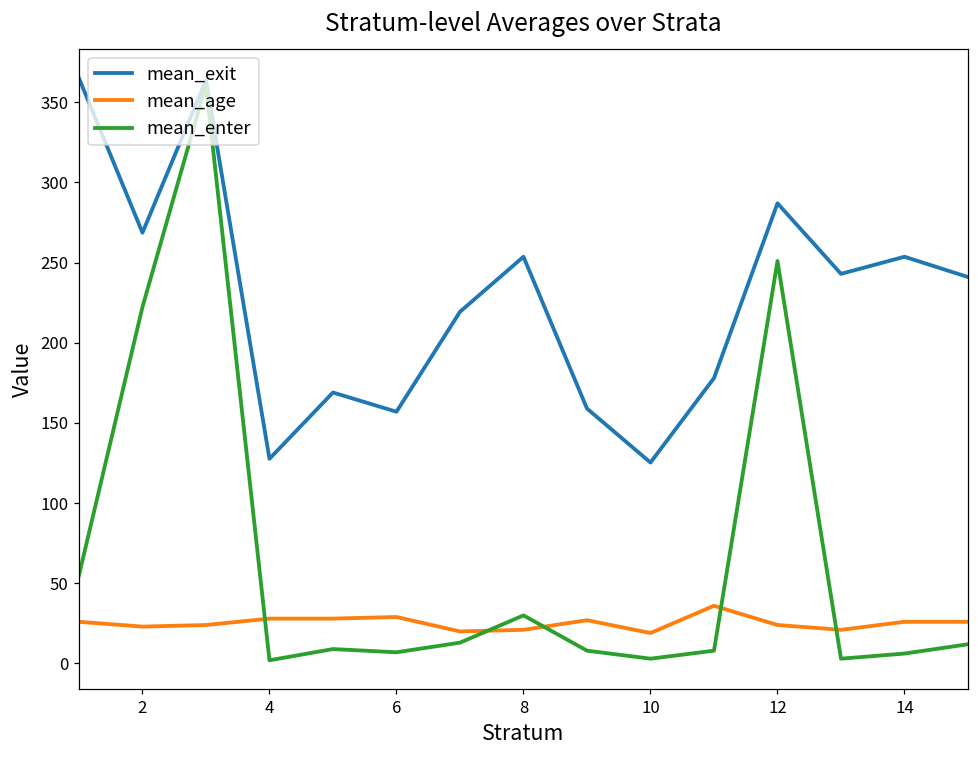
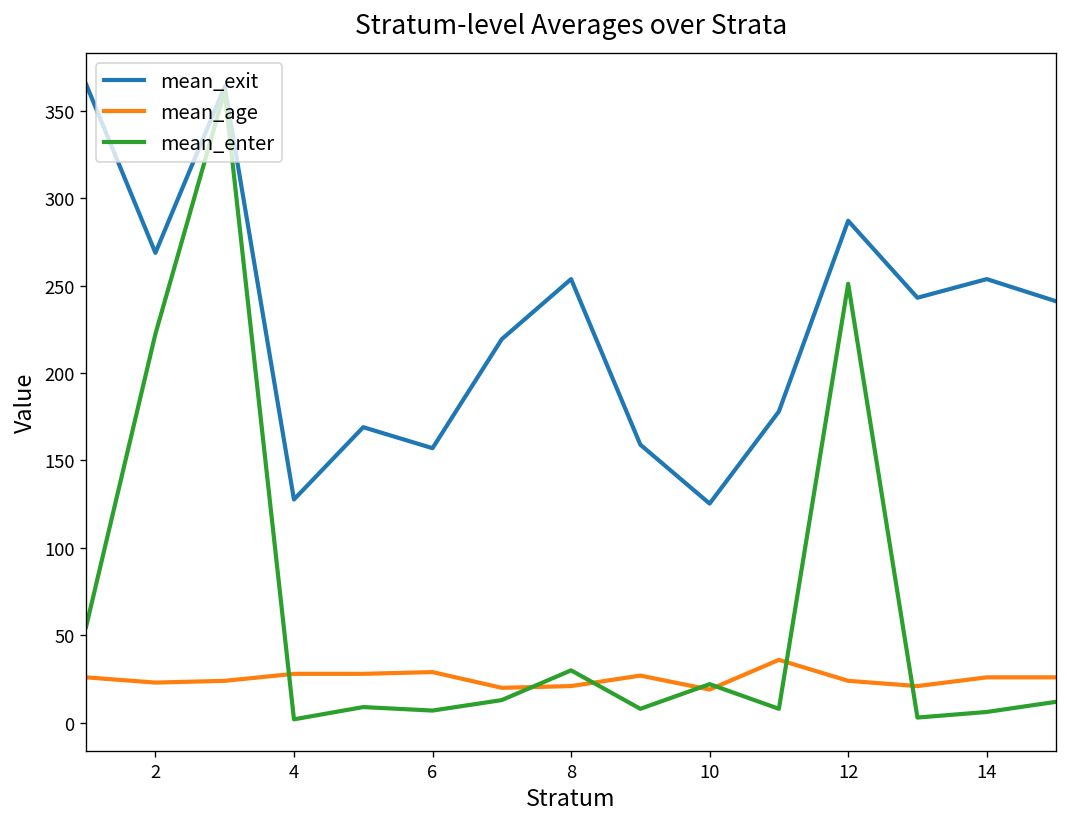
mean_enter, 10: 3 -> 22
